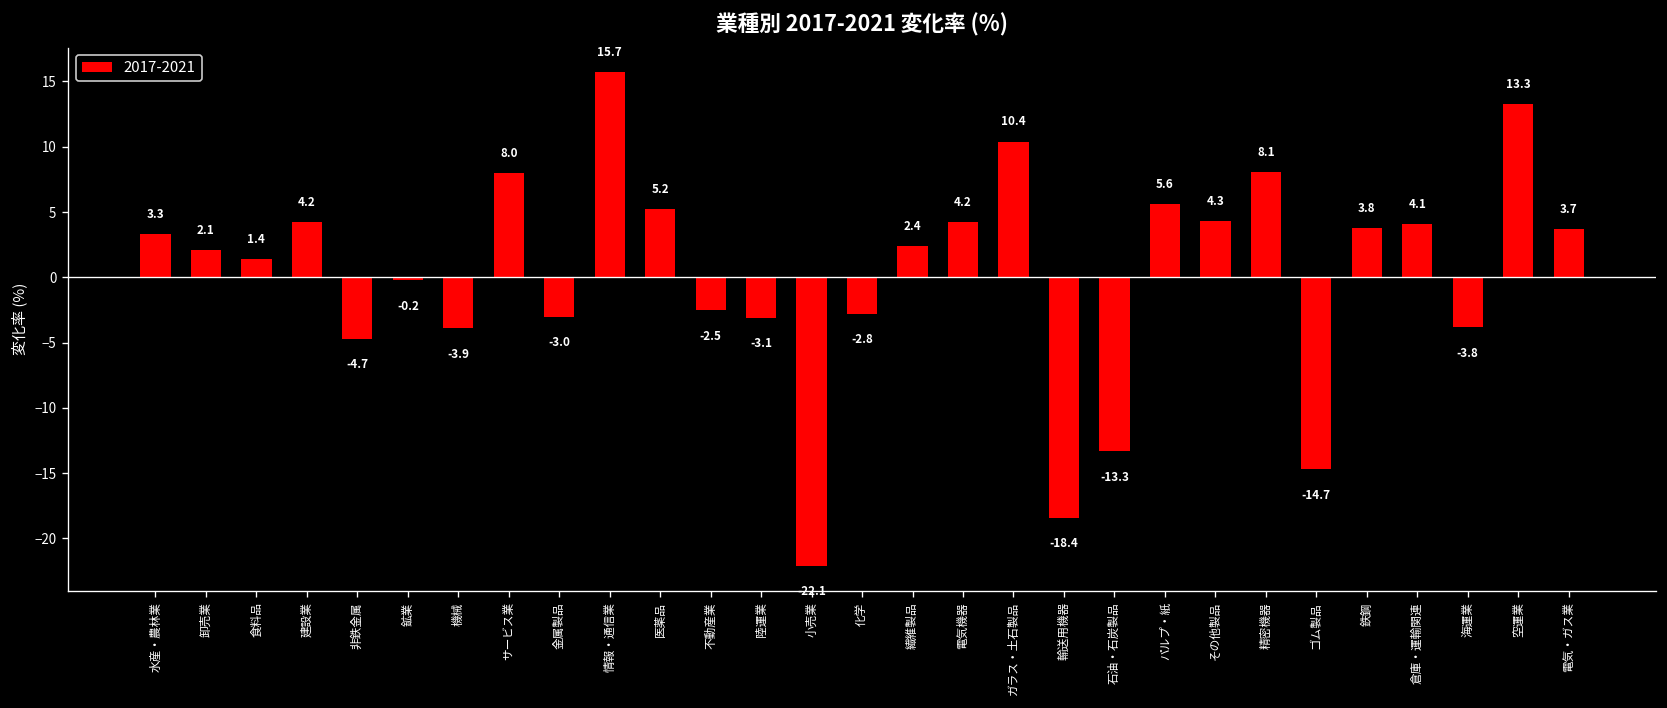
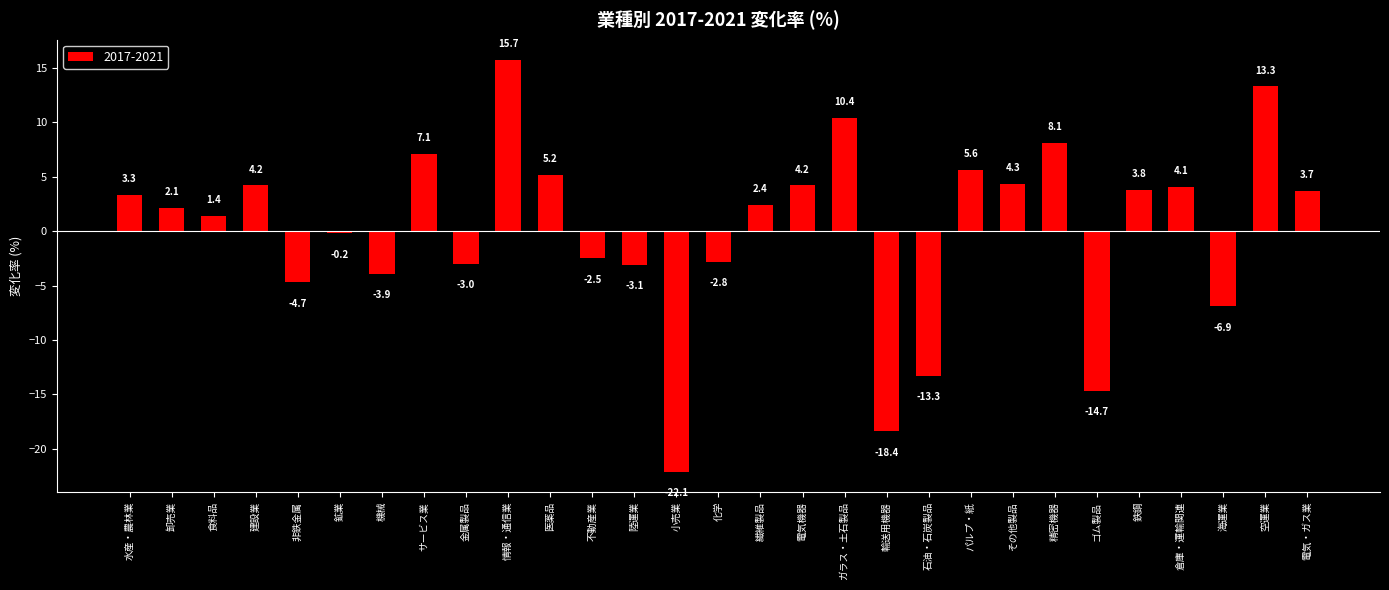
サービス業: 8.0 -> 7.1
海運業: -3.8 -> -6.9
